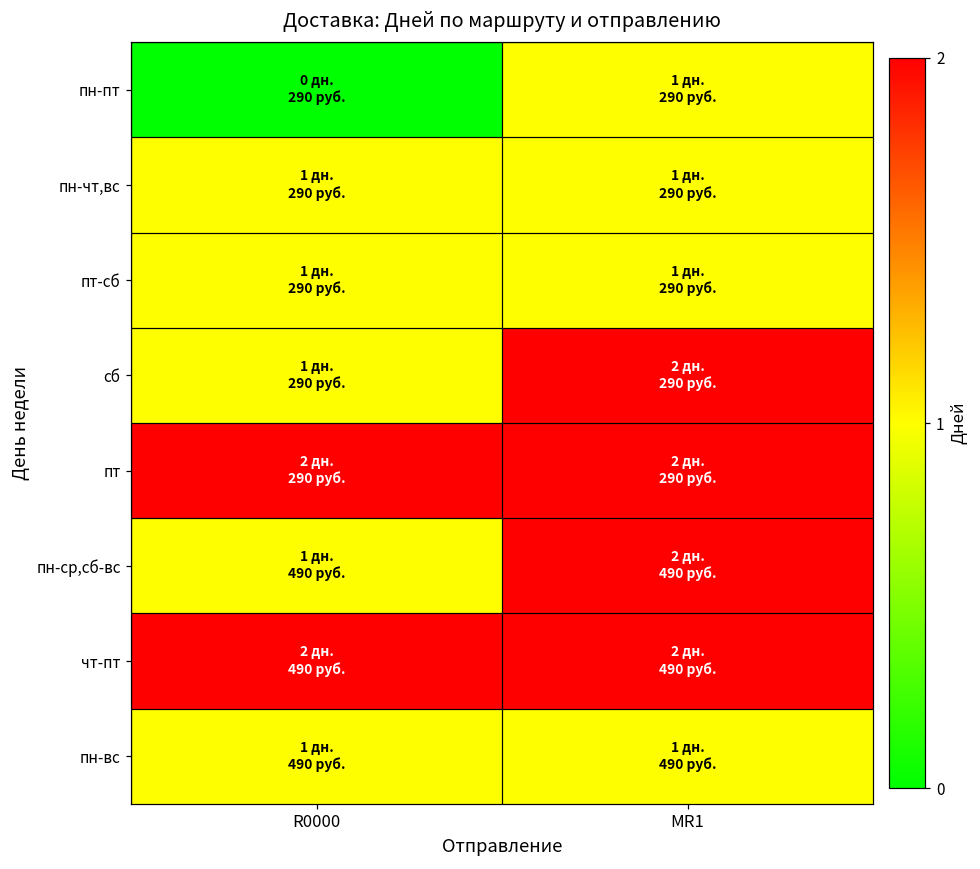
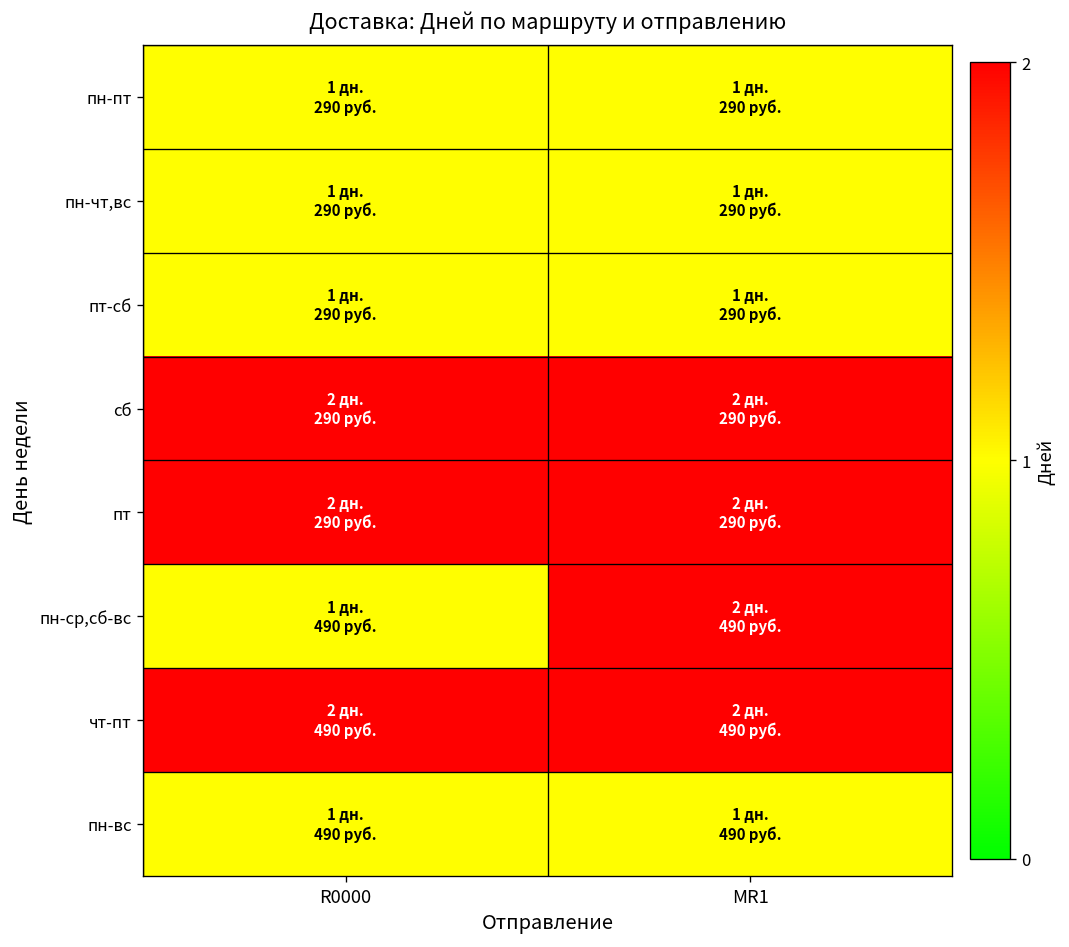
пн-пт, R0000: 0 -> 1
сб, R0000: 1 -> 2
